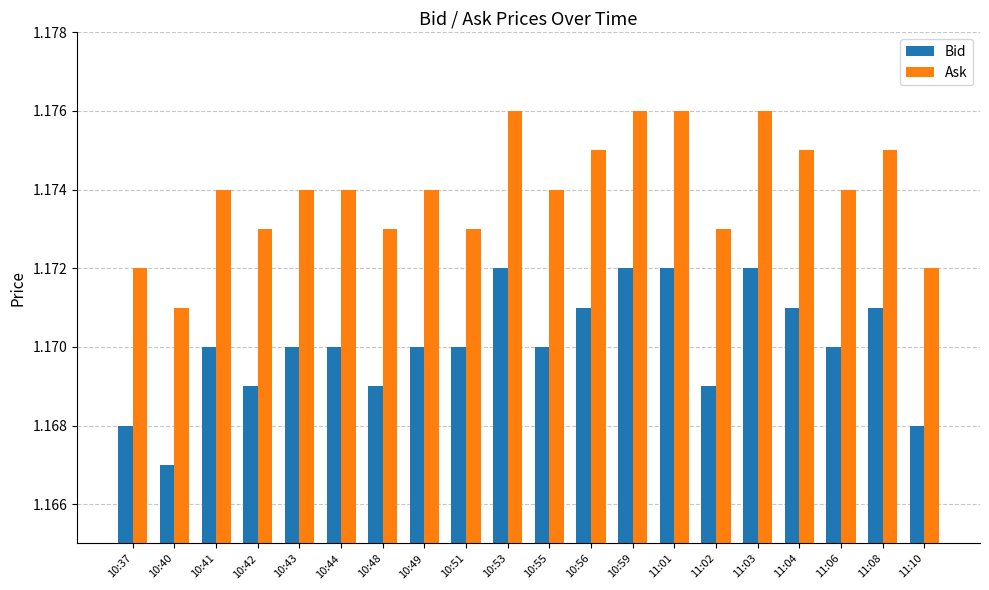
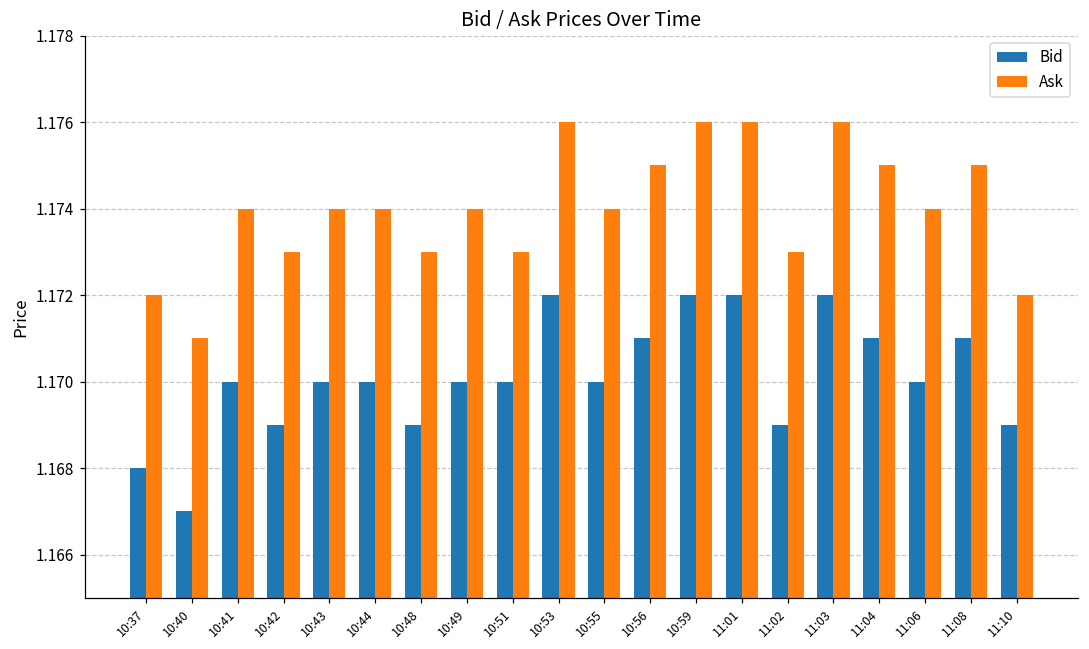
Bid, 11:10: 1.168 -> 1.169
